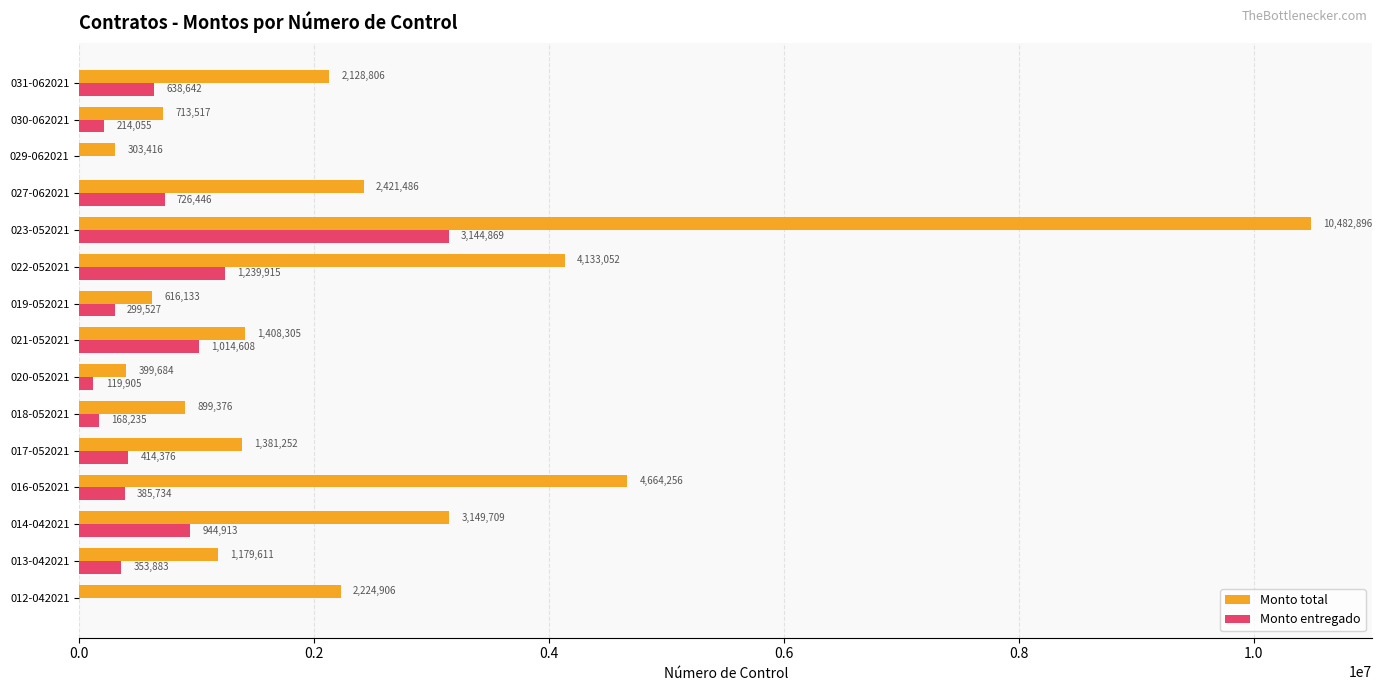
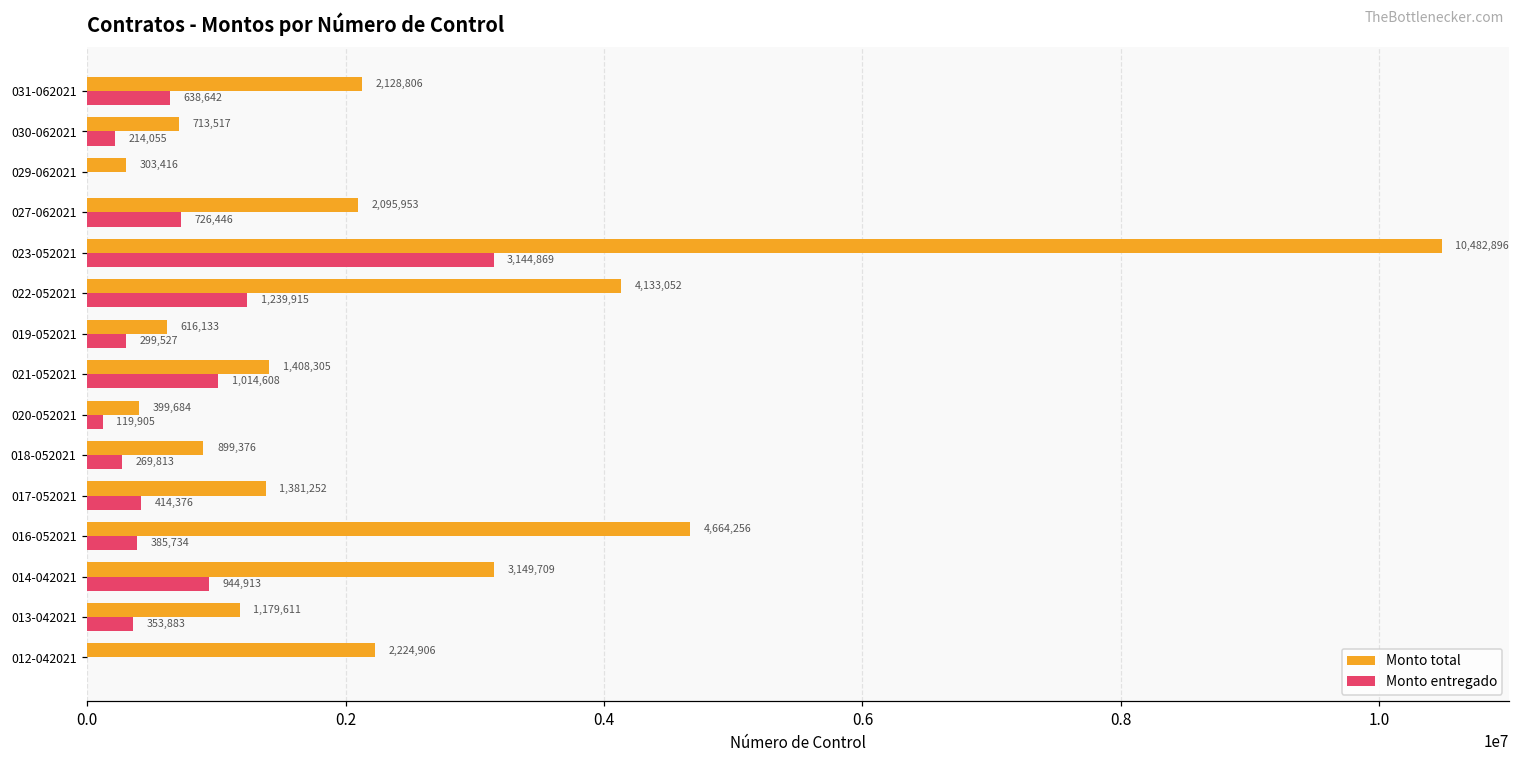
Monto total, 027-062021: 2,421,486 -> 2,095,953
Monto entregado, 018-052021: 168,235 -> 269,813
